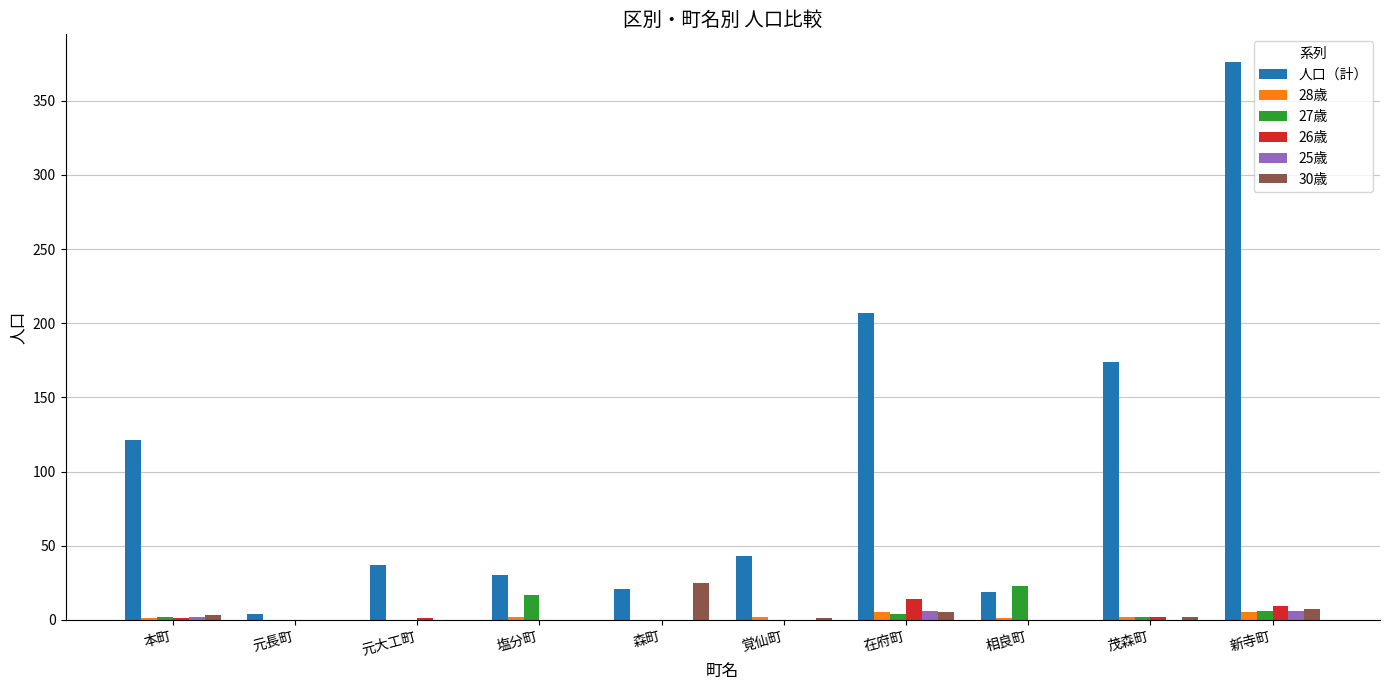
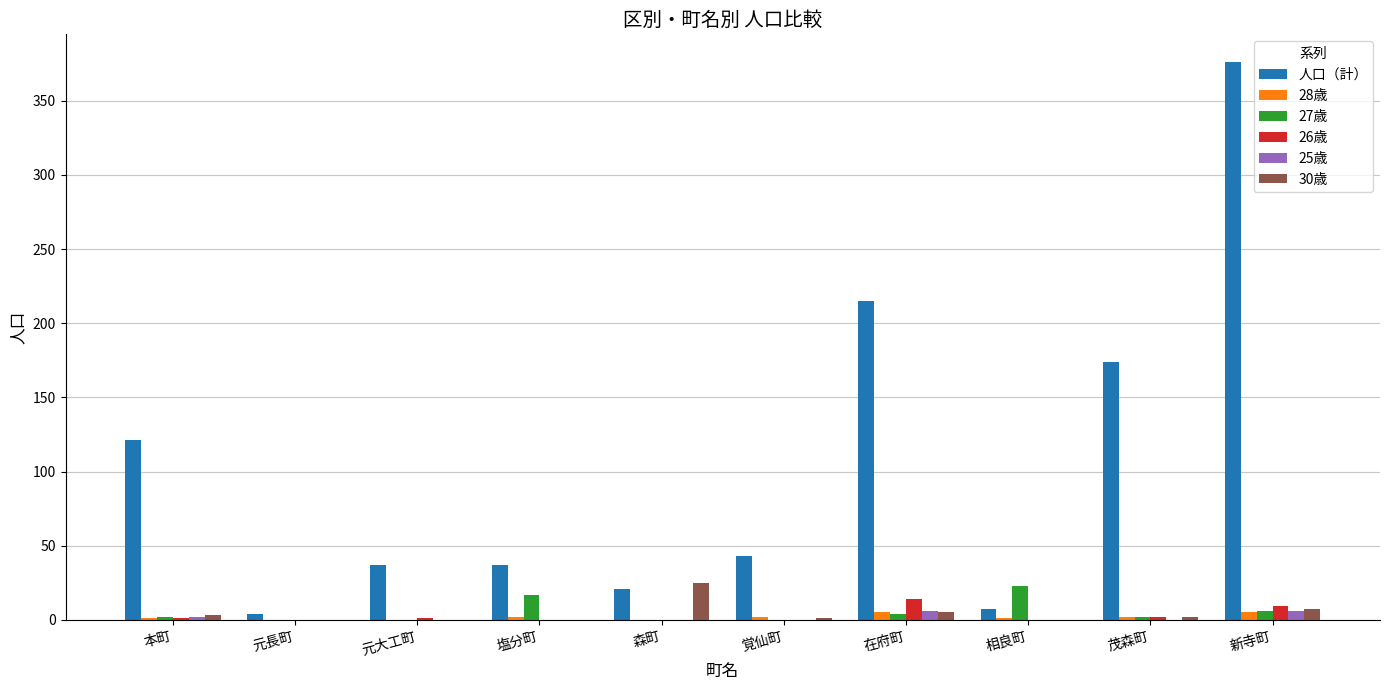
人口（計）, 塩分町: 30 -> 37
人口（計）, 在府町: 207 -> 215
人口（計）, 相良町: 19 -> 7
